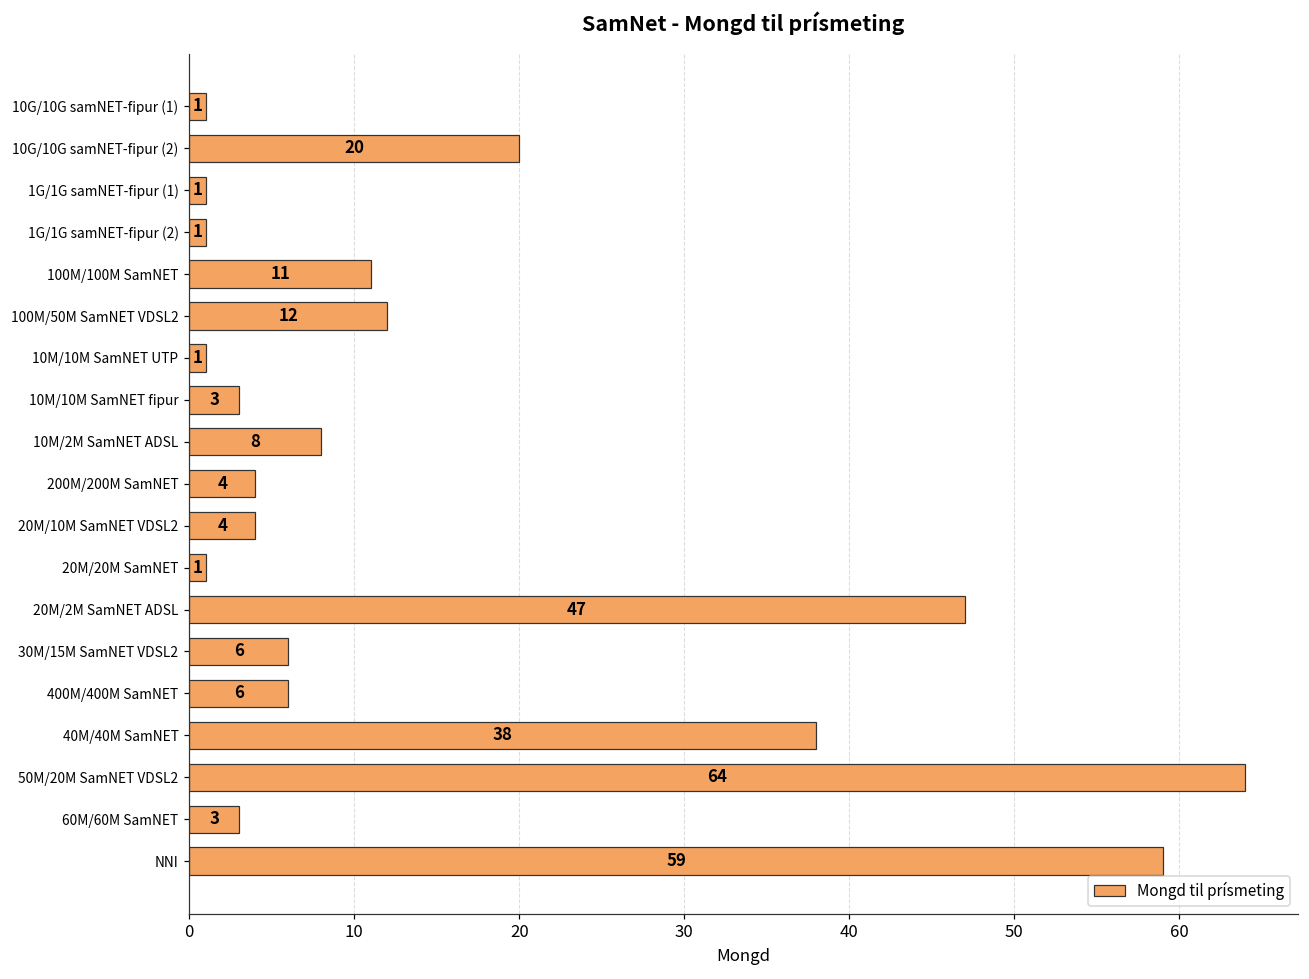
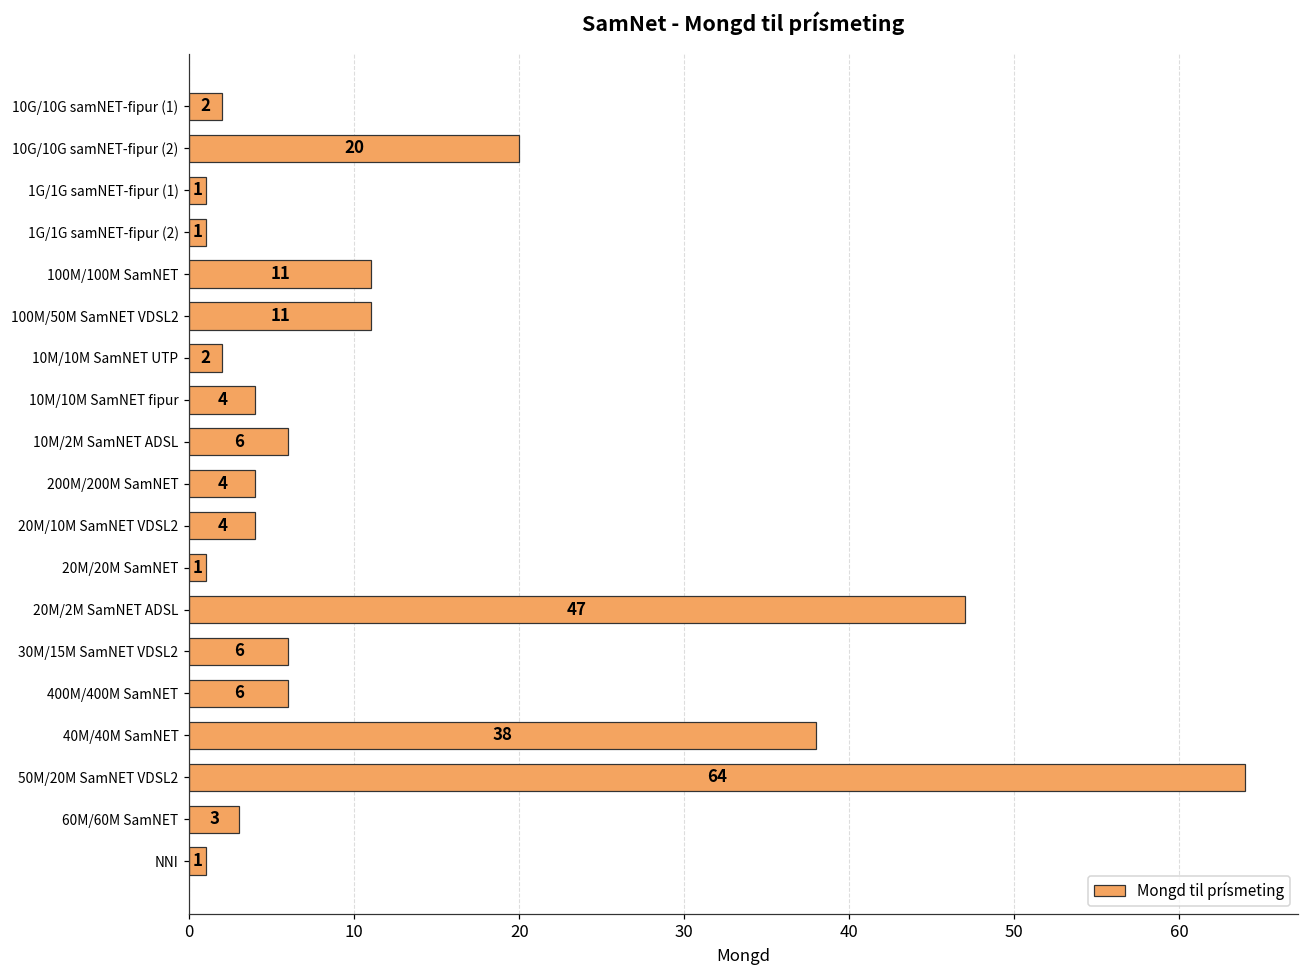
10G/10G samNET-fipur (1): 1 -> 2
100M/50M SamNET VDSL2: 12 -> 11
10M/10M SamNET UTP: 1 -> 2
10M/10M SamNET fipur: 3 -> 4
10M/2M SamNET ADSL: 8 -> 6
NNI: 59 -> 1
